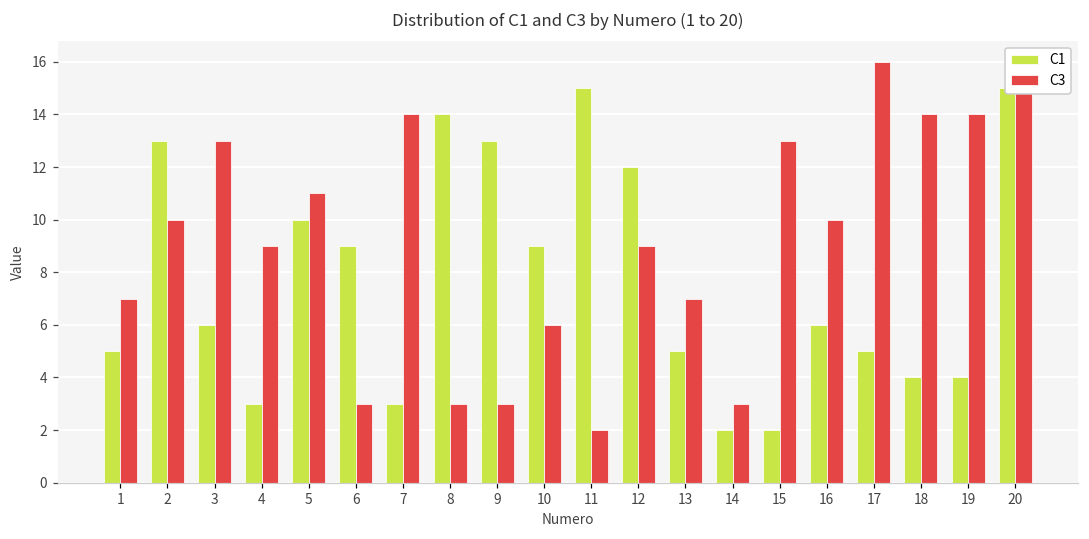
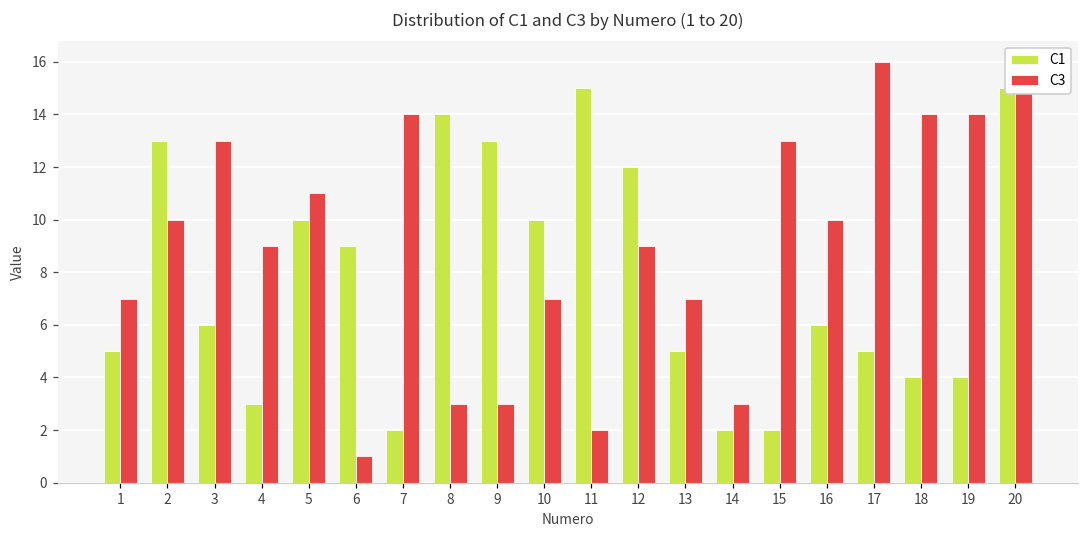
C3, 6: 3 -> 1
C1, 7: 3 -> 2
C1, 10: 9 -> 10
C3, 10: 6 -> 7
